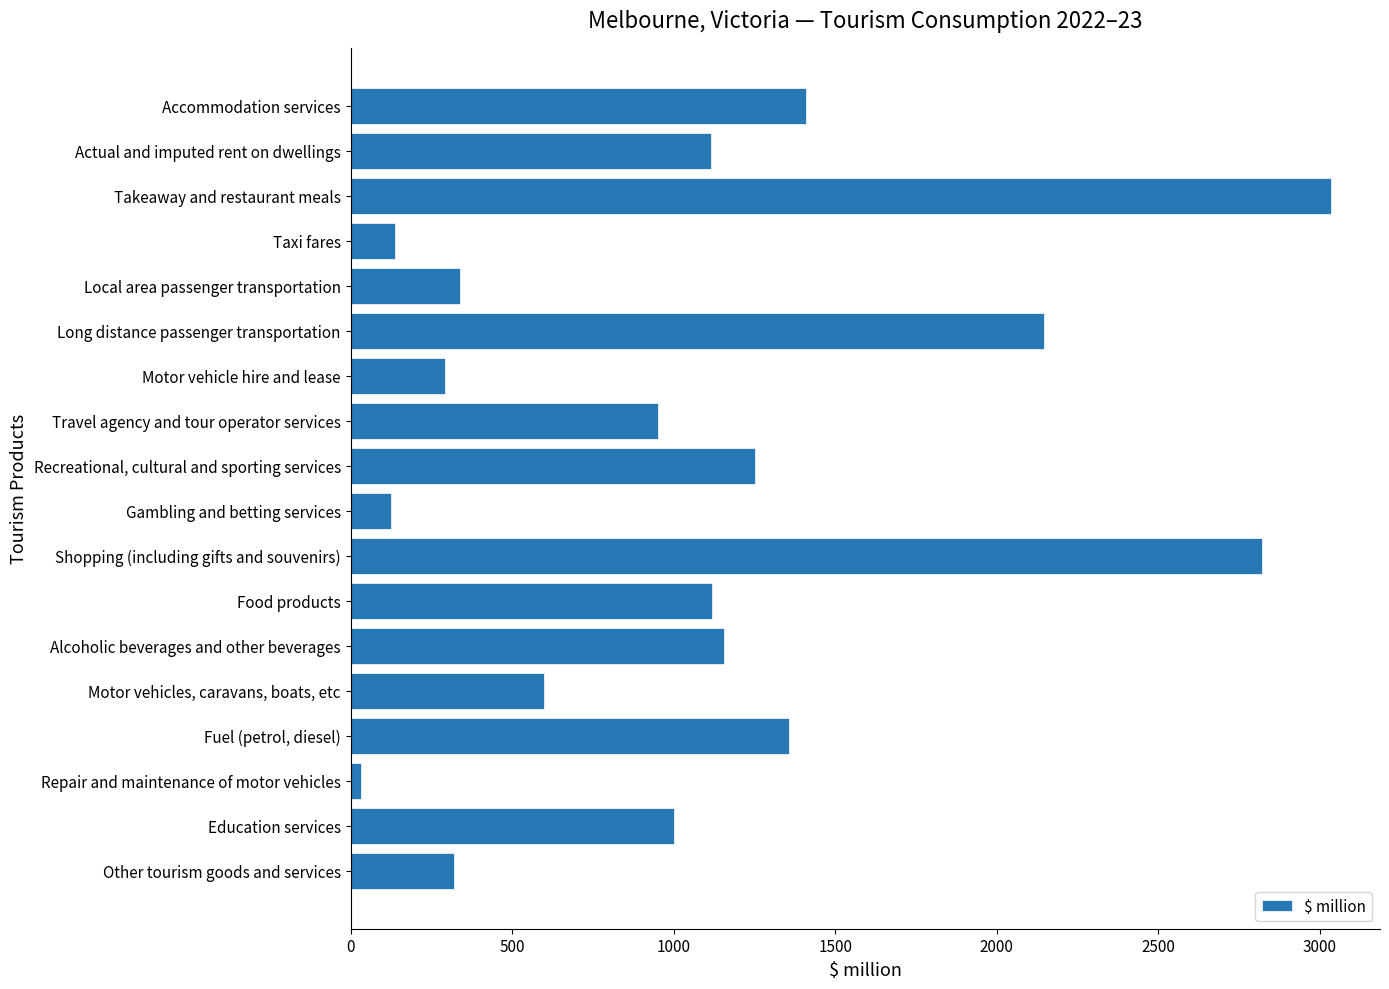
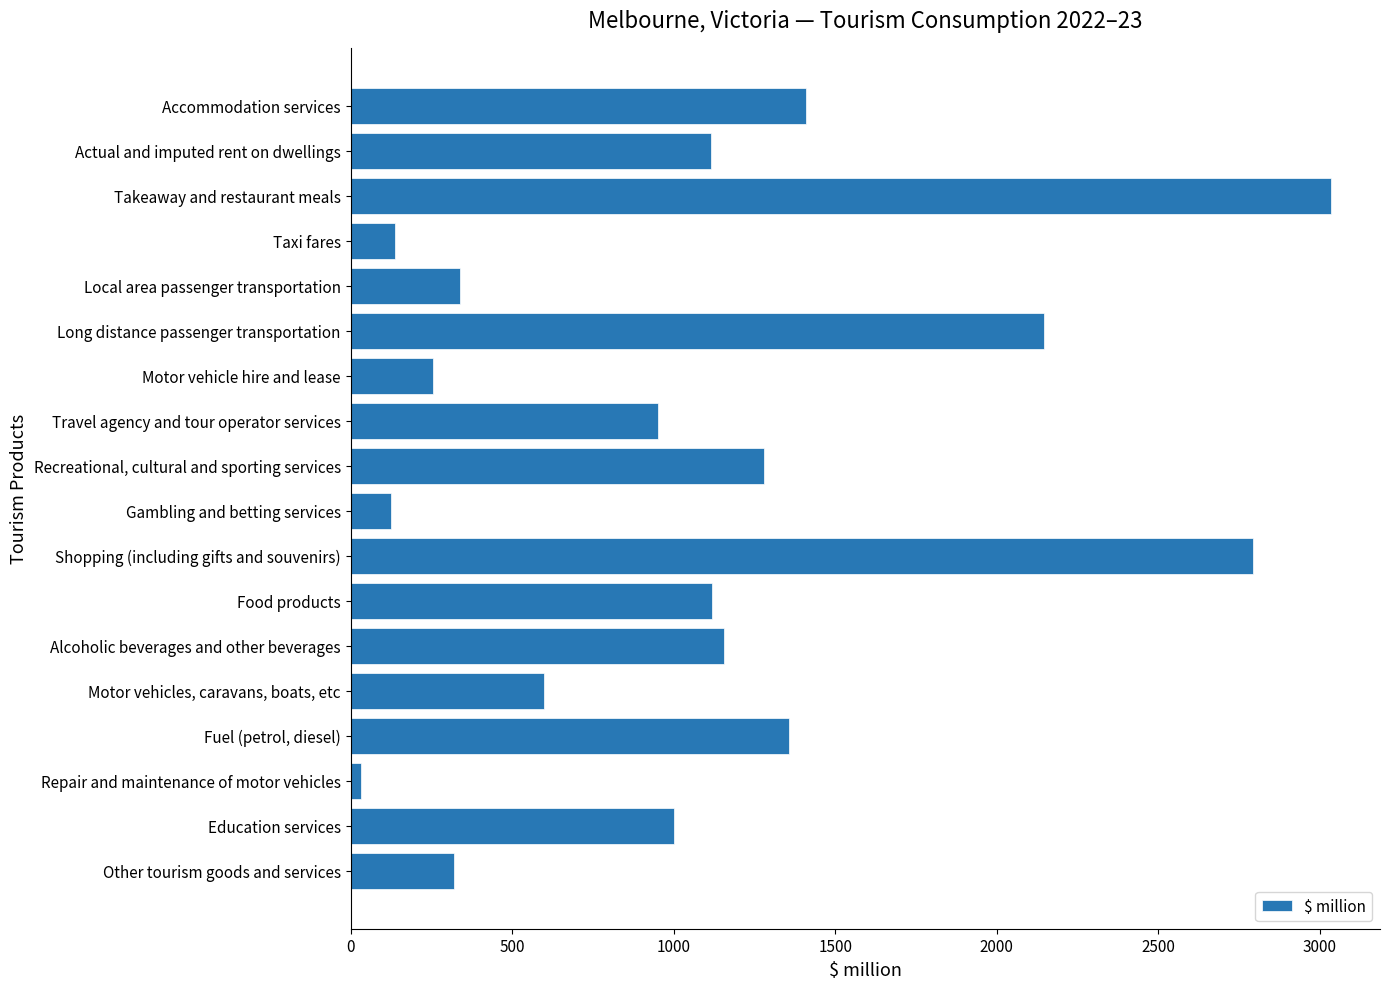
Motor vehicle hire and lease: 290 -> 260
Recreational, cultural and sporting services: 1250 -> 1280
Shopping (including gifts and souvenirs): 2820 -> 2790
